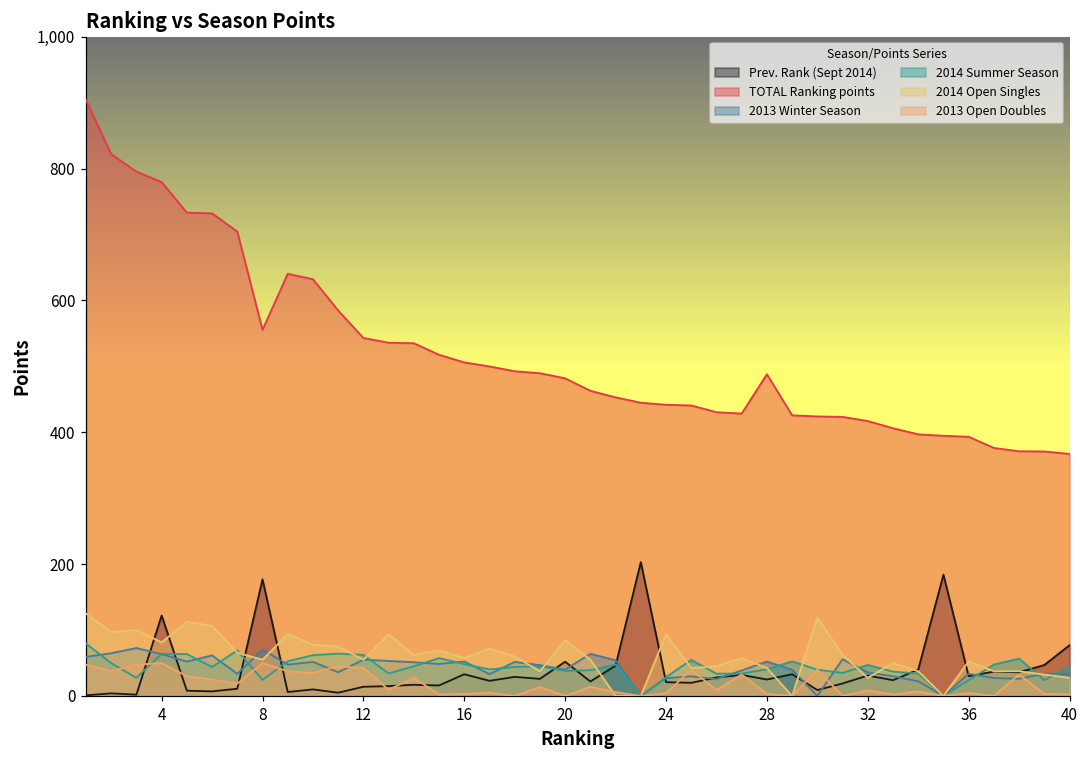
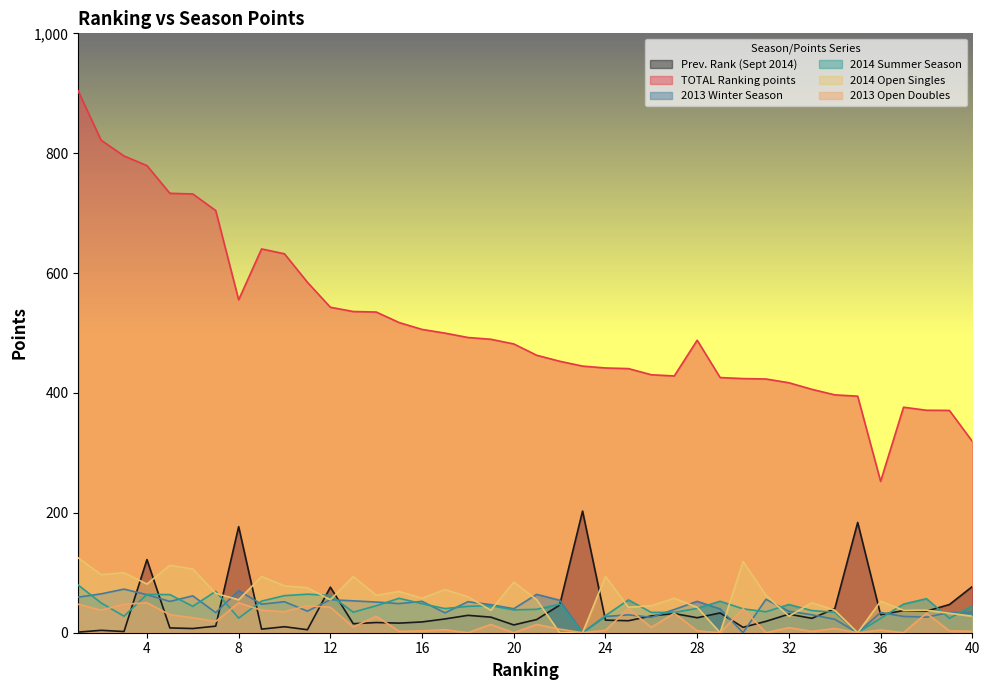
Prev. Rank (Sept 2014), 12: 10 -> 80
Prev. Rank (Sept 2014), 16: 30 -> 20
Prev. Rank (Sept 2014), 20: 50 -> 10
TOTAL Ranking points, 36: 390 -> 250
TOTAL Ranking points, 40: 370 -> 320
